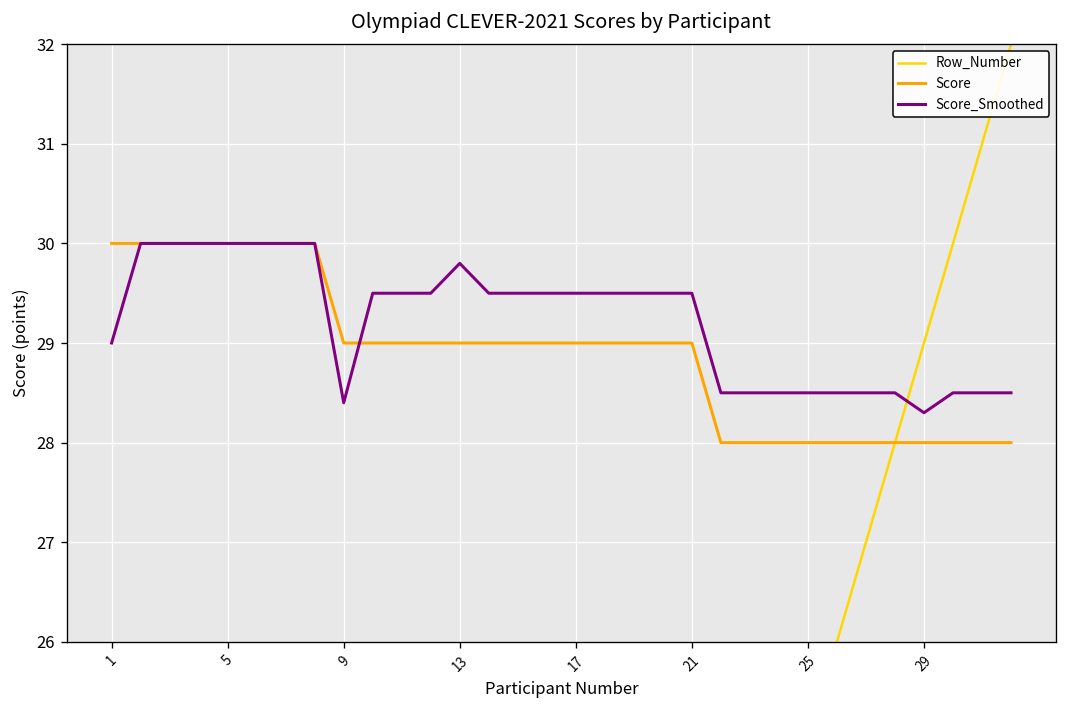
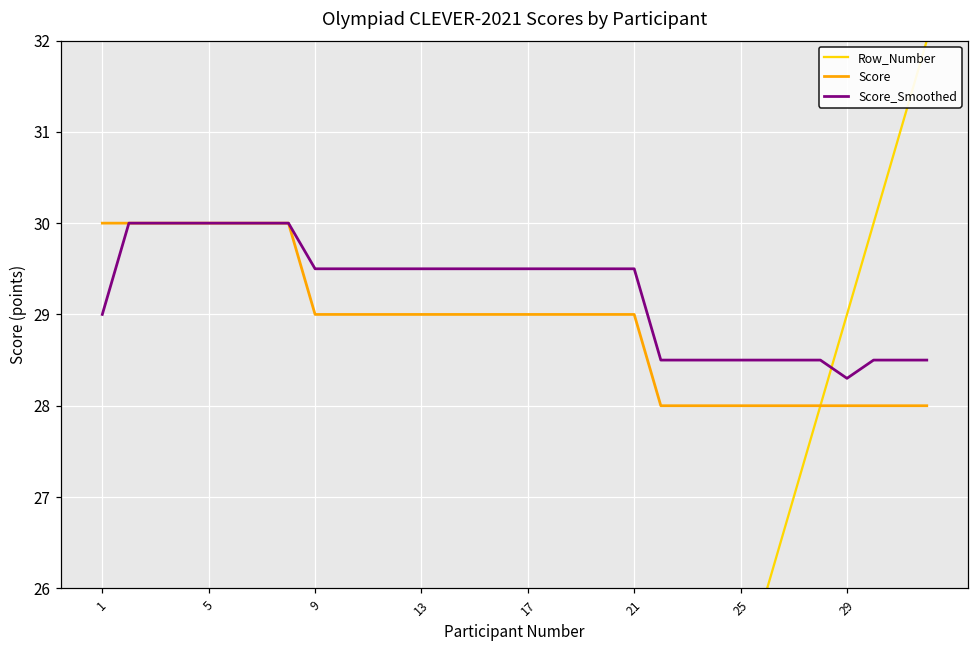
Score_Smoothed, 9: 28.4 -> 29.5
Score_Smoothed, 13: 29.8 -> 29.5
